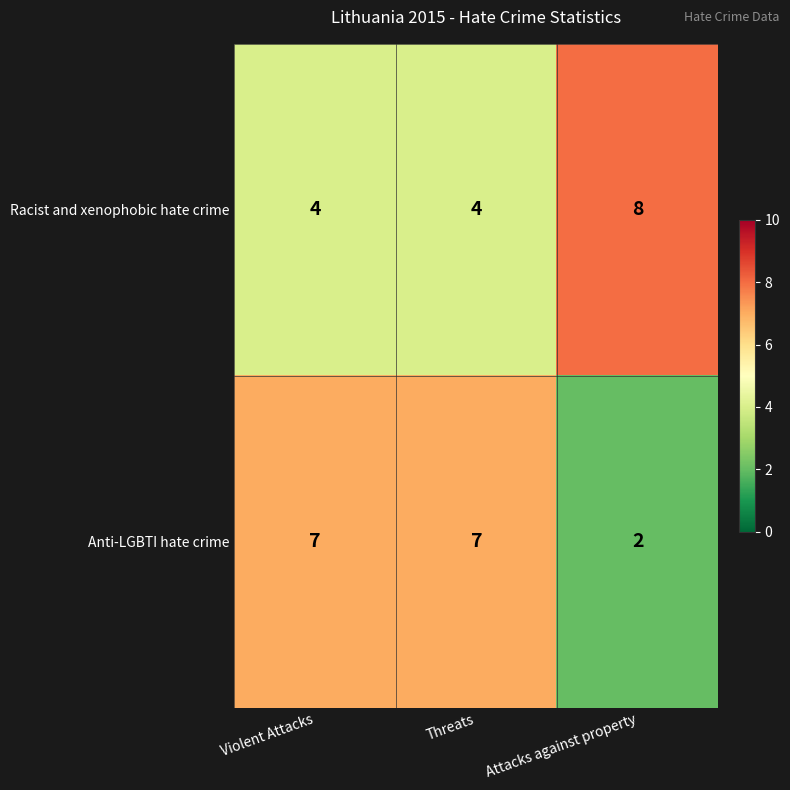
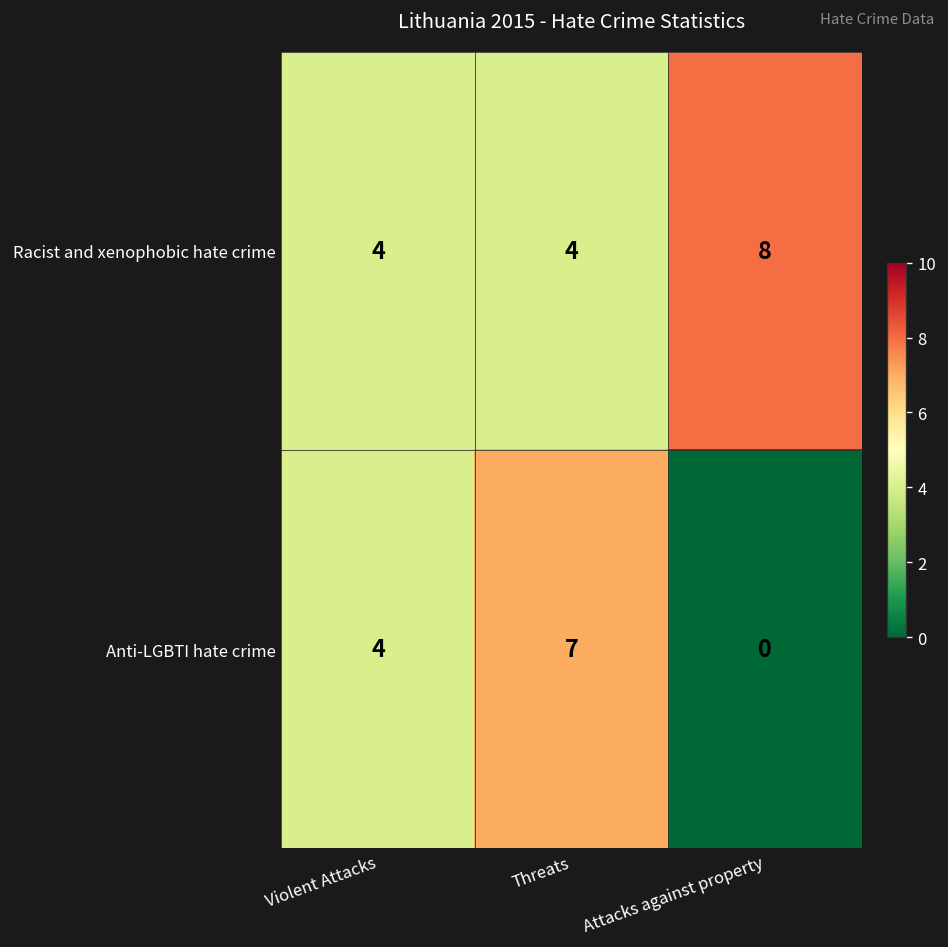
Anti-LGBTI hate crime, Violent Attacks: 7 -> 4
Anti-LGBTI hate crime, Attacks against property: 2 -> 0
